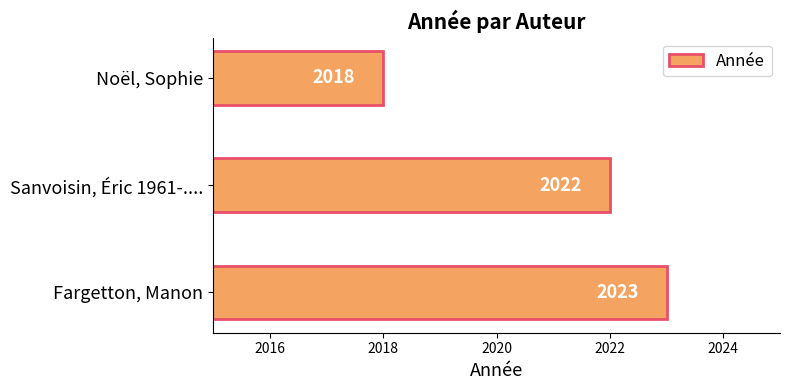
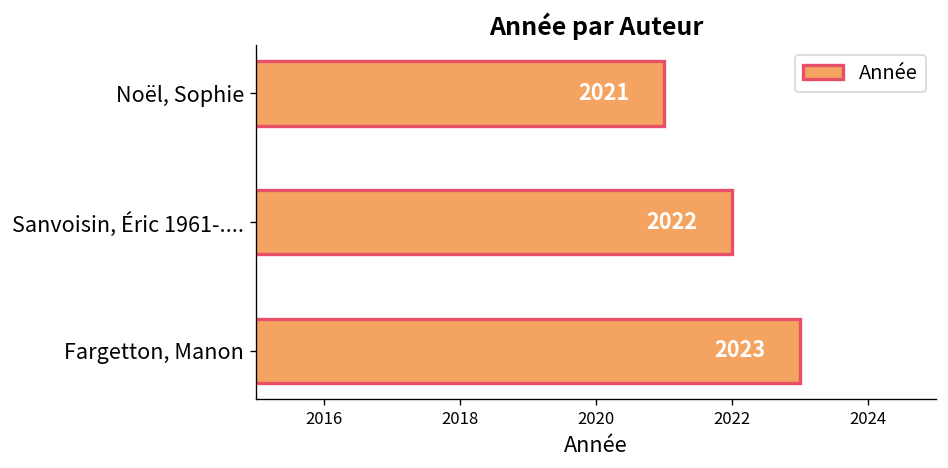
Noël, Sophie: 2018 -> 2021
